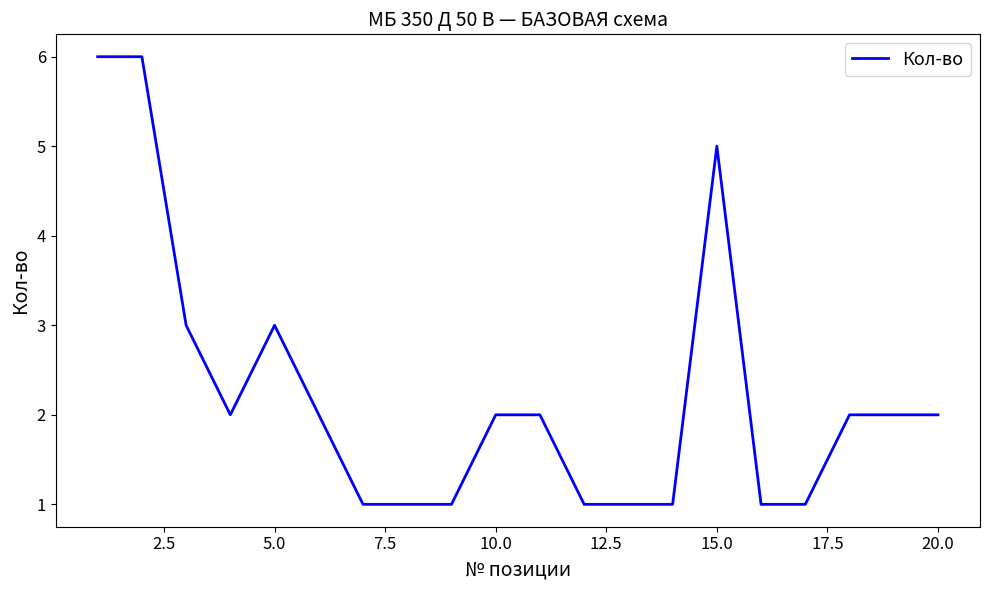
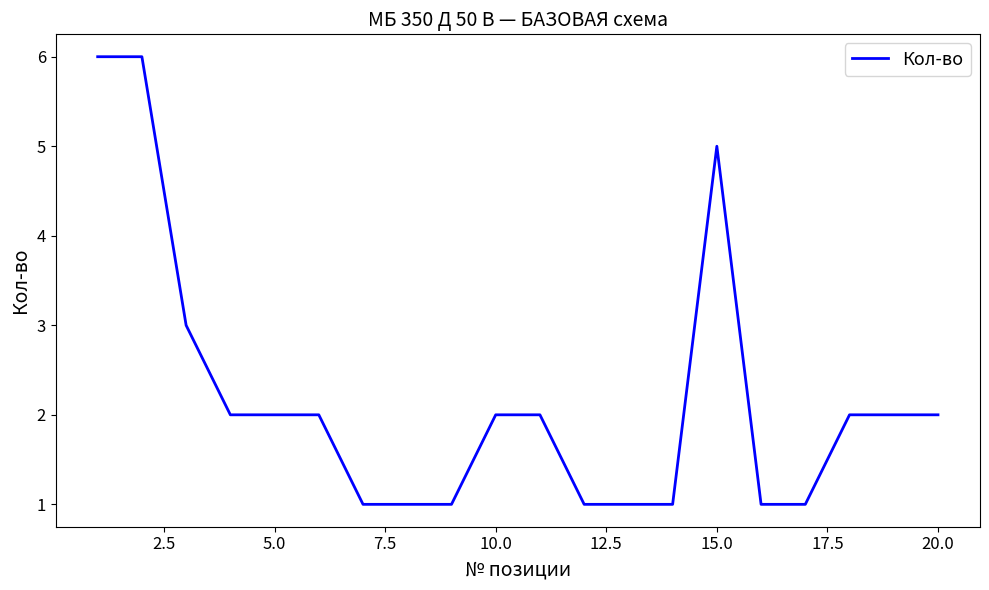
5.0: 3 -> 2
